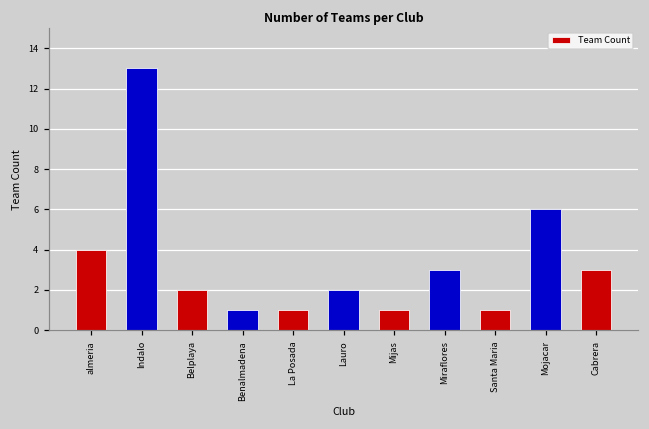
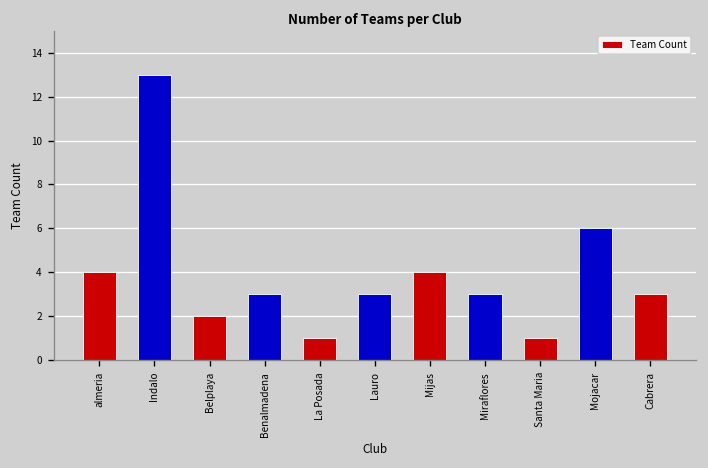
Benalmadena: 1 -> 3
Lauro: 2 -> 3
Mijas: 1 -> 4
